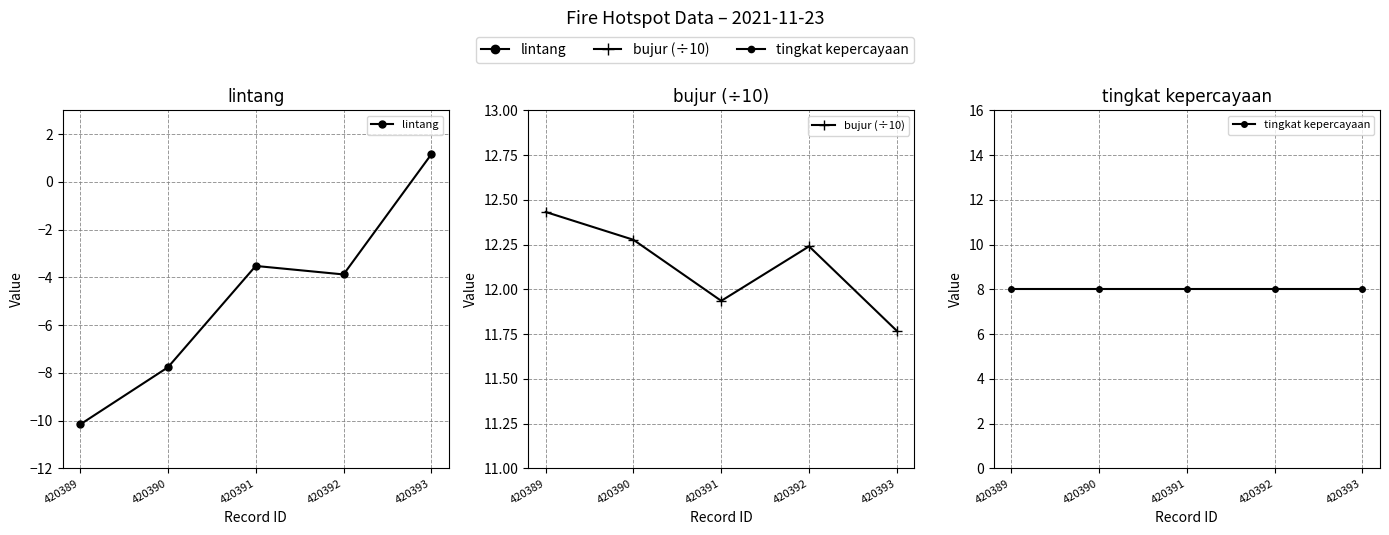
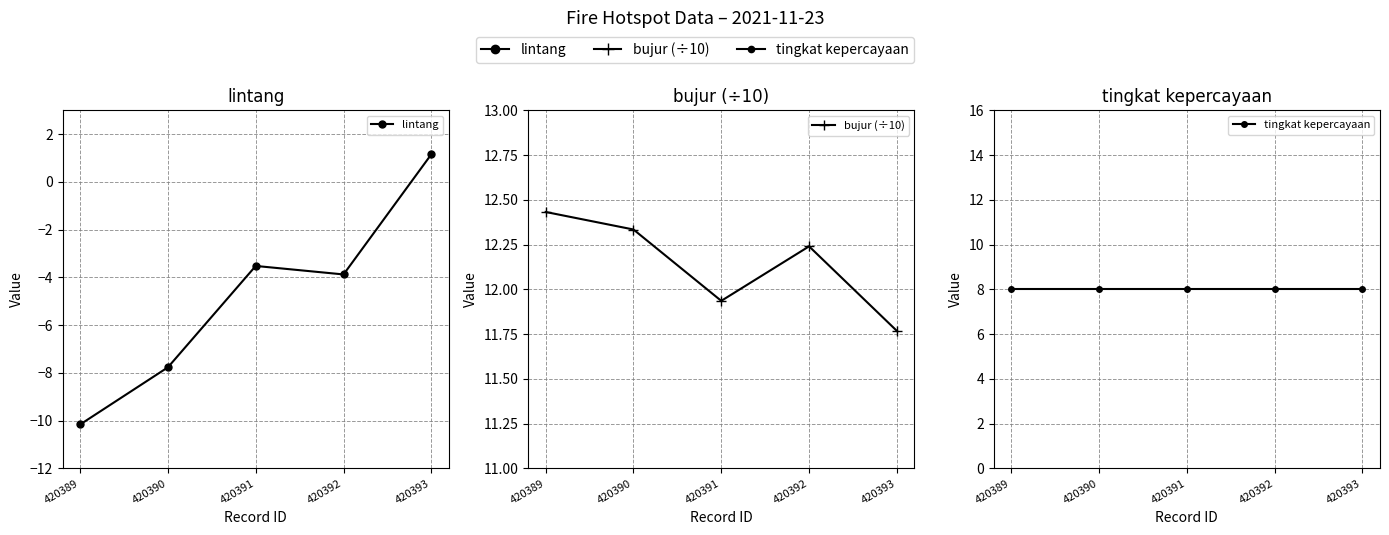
bujur (÷10), 420390: 12.28 -> 12.33
